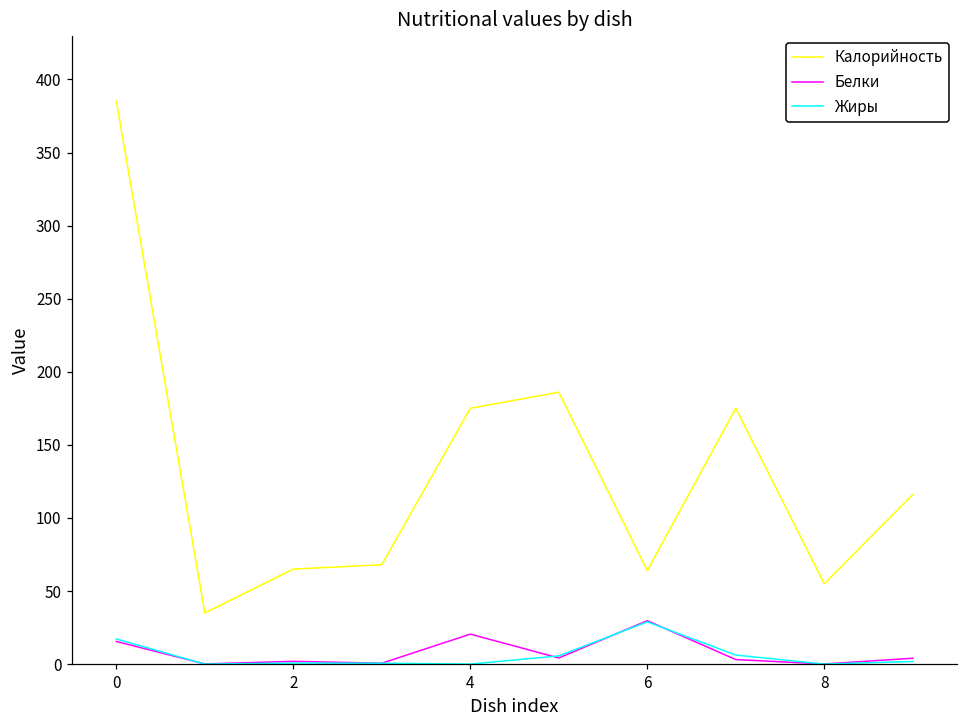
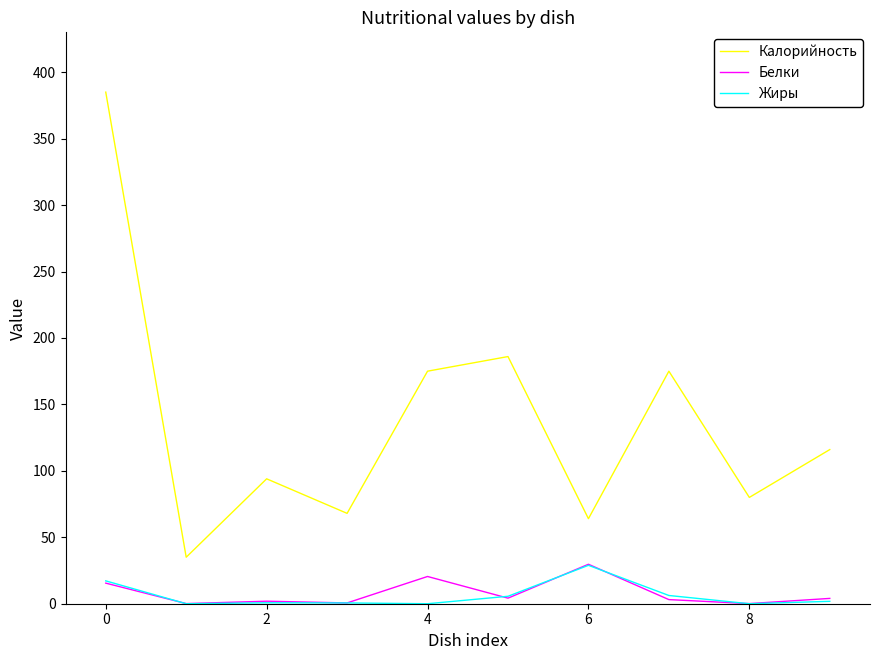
Калорийность, 2: 65 -> 94
Калорийность, 8: 55 -> 80
